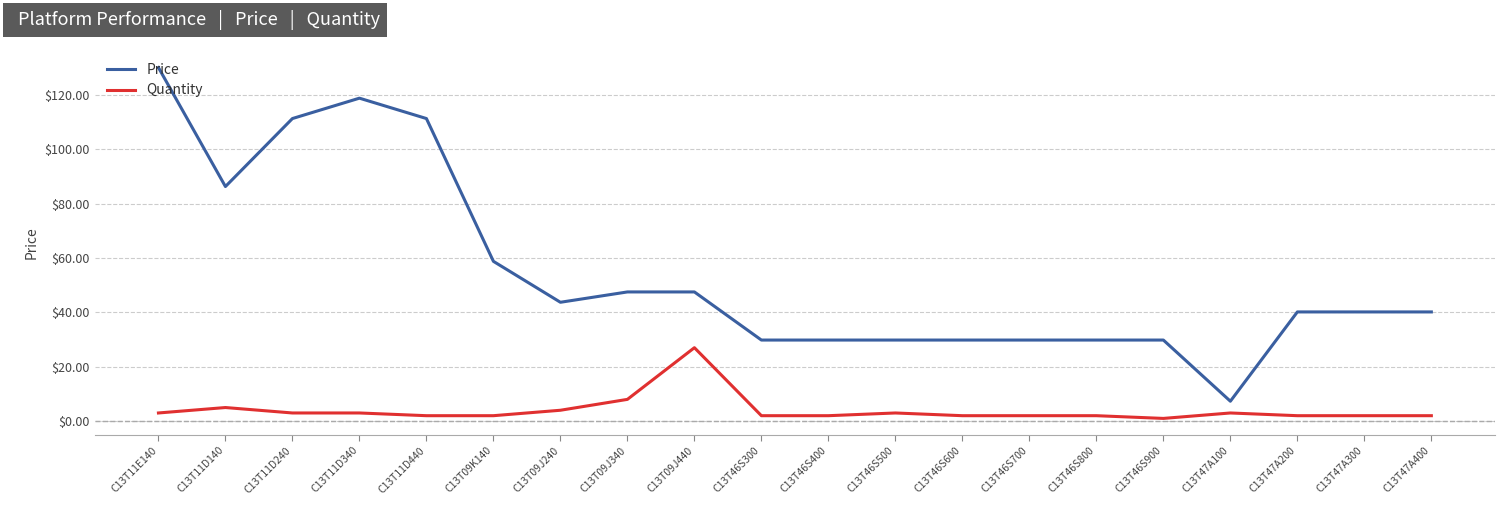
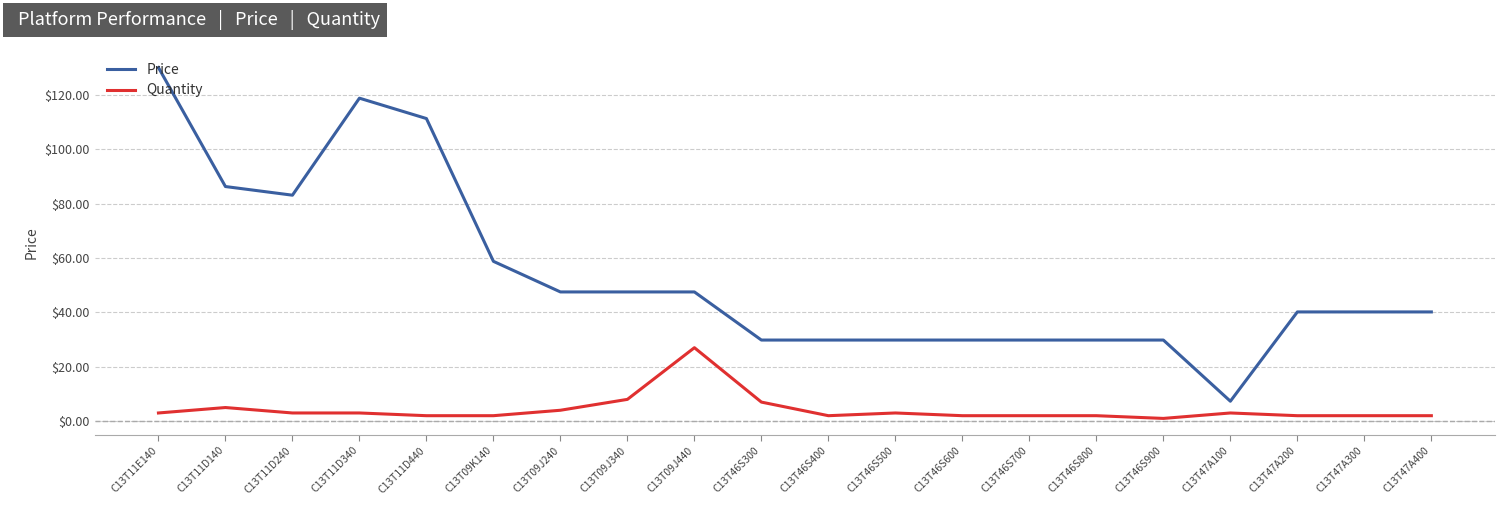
Price, C13T11D240: $111 -> $83
Price, C13T09J240: $44 -> $48
Quantity, C13T46S300: $2 -> $7
